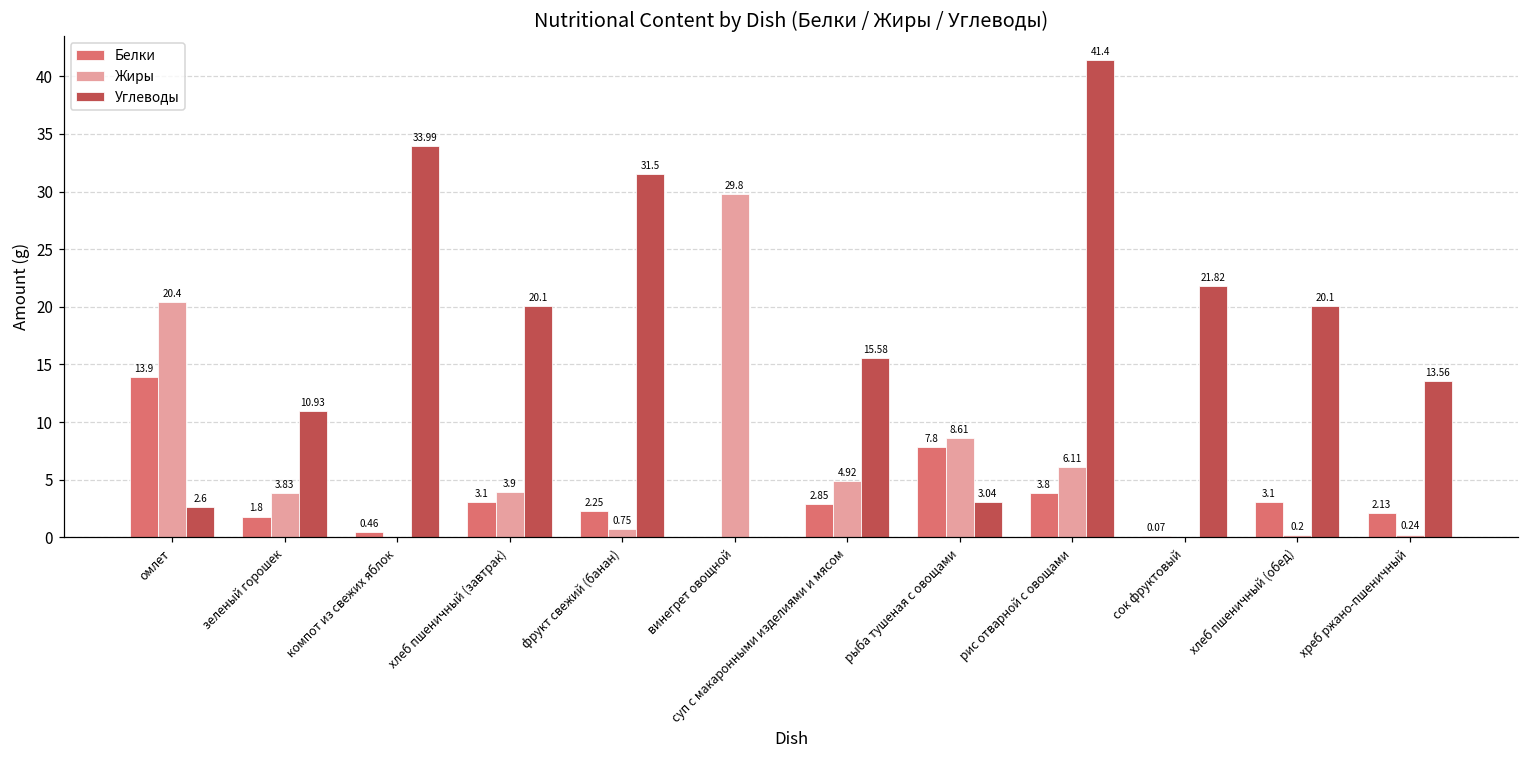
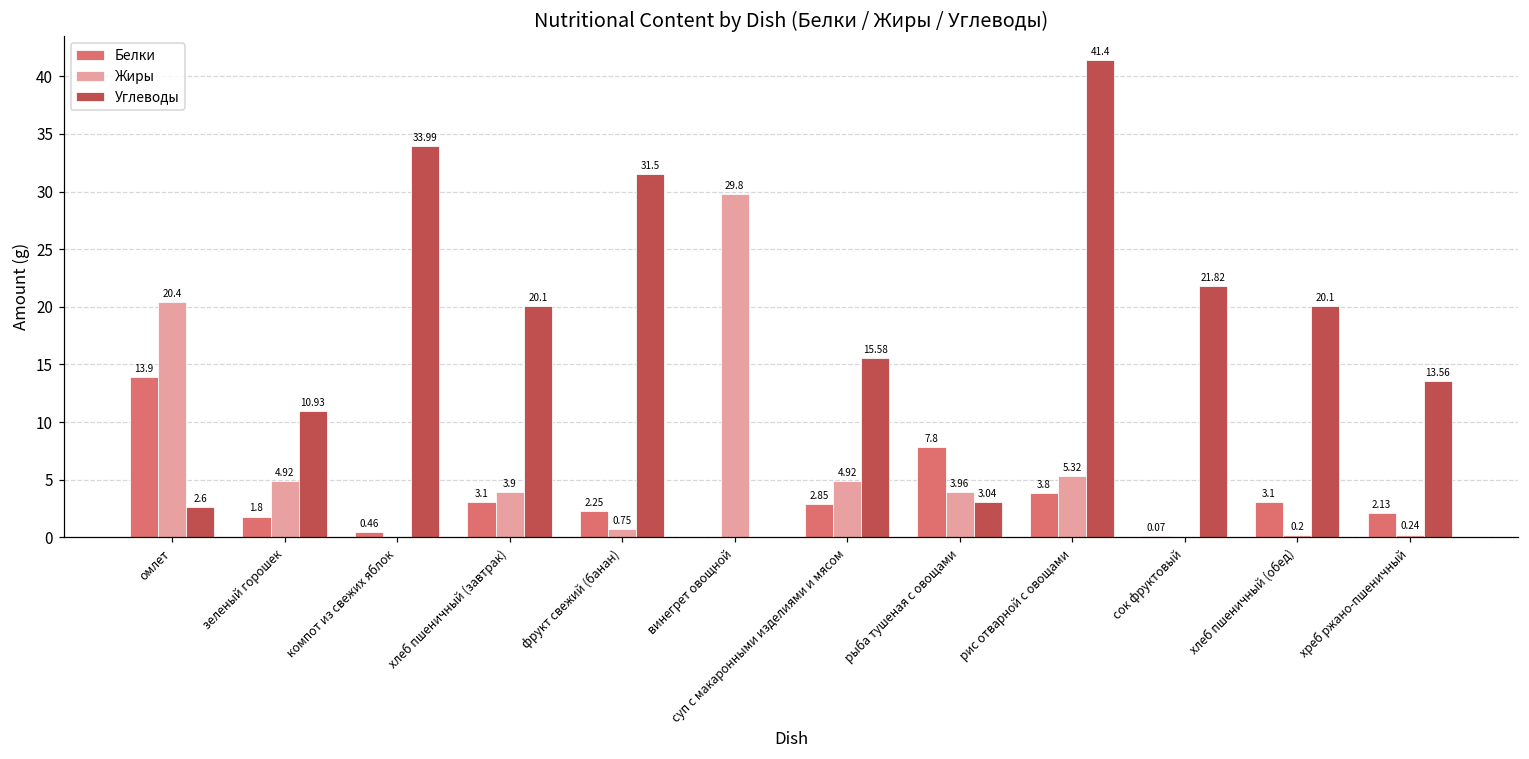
Жиры, зеленый горошек: 3.83 -> 4.92
Жиры, рыба тушеная с овощами: 8.61 -> 3.96
Жиры, рис отварной с овощами: 6.11 -> 5.32
